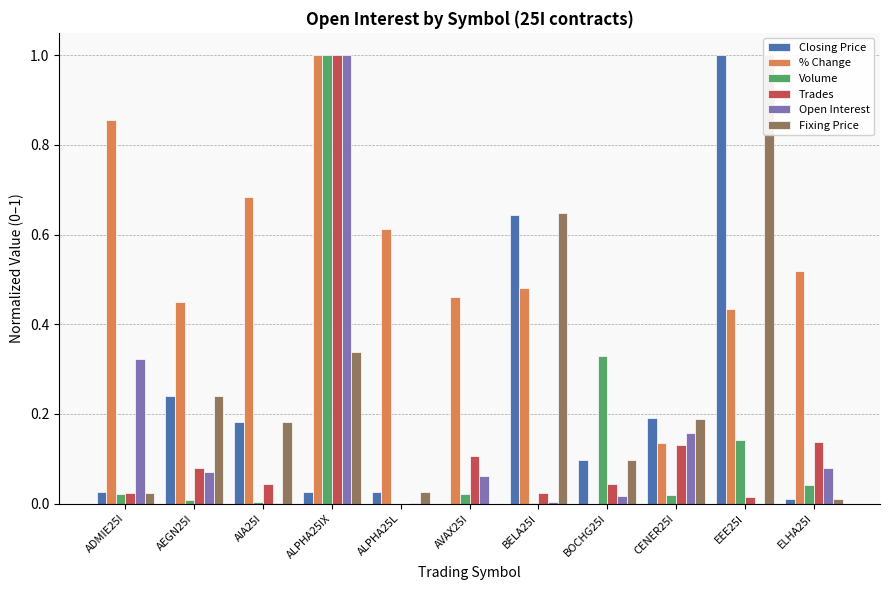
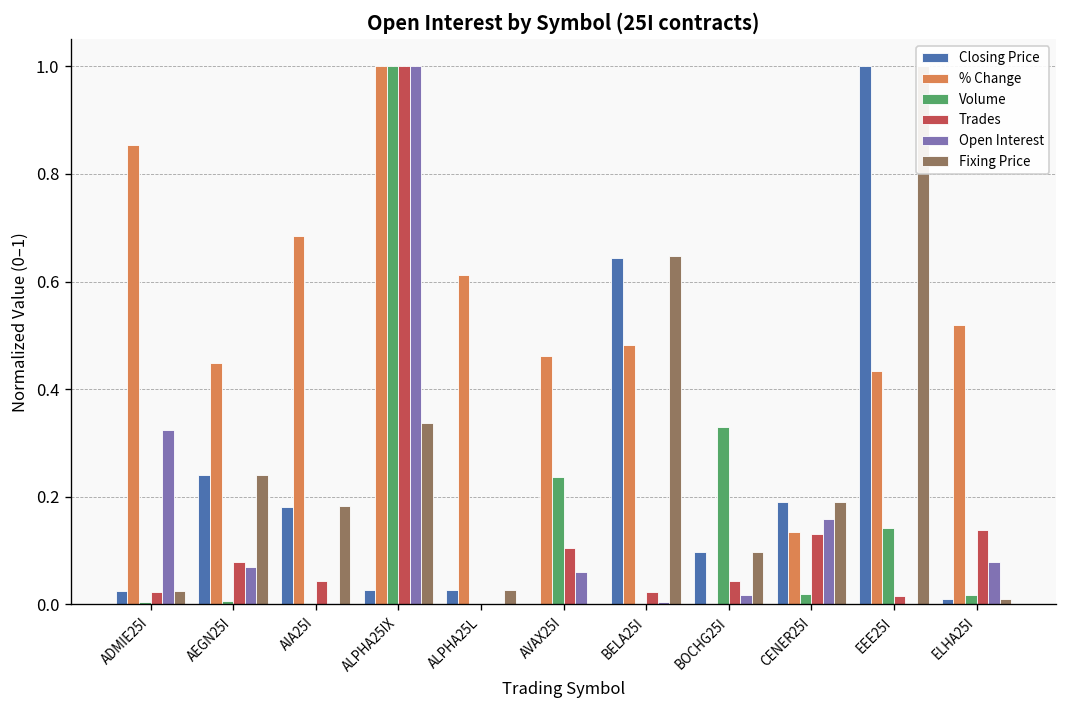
Volume, ADMIE25I: 0.02 -> 0.00
Volume, AVAX25I: 0.02 -> 0.24
Volume, ELHA25I: 0.04 -> 0.02
